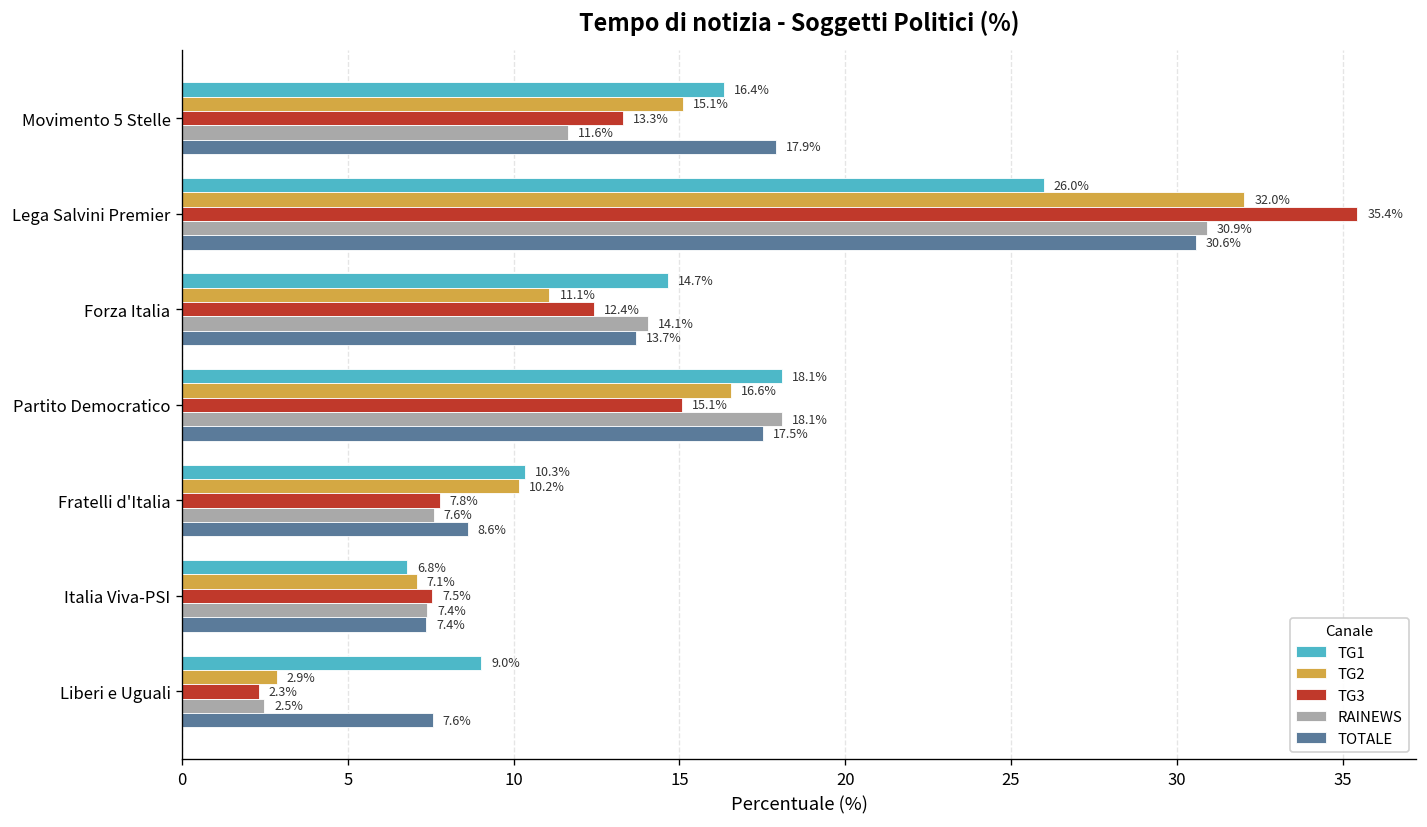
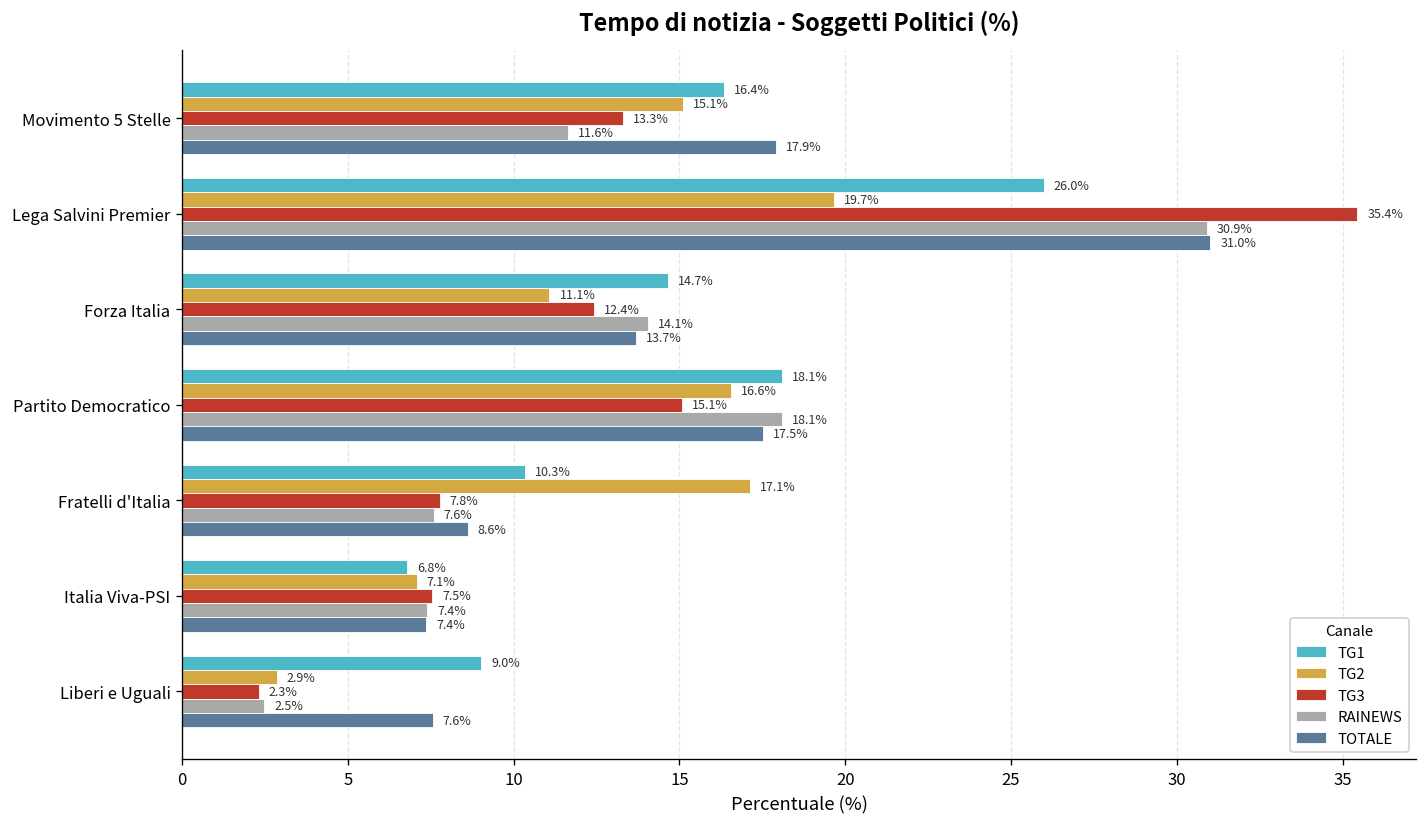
TG2, Lega Salvini Premier: 32.0% -> 19.7%
TOTALE, Lega Salvini Premier: 30.6% -> 31.0%
TG2, Fratelli d'Italia: 10.2% -> 17.1%
